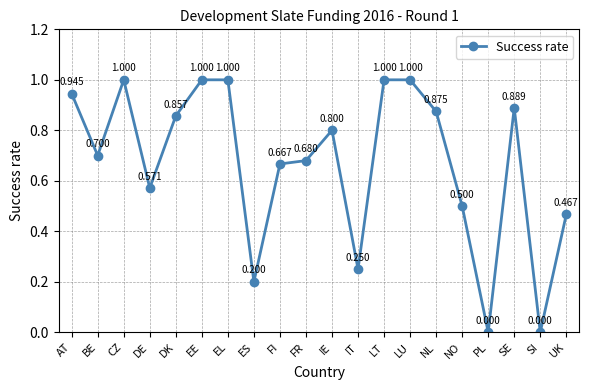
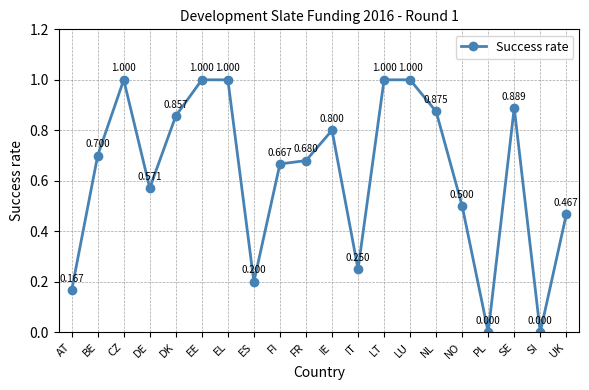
AT: 0.945 -> 0.167
